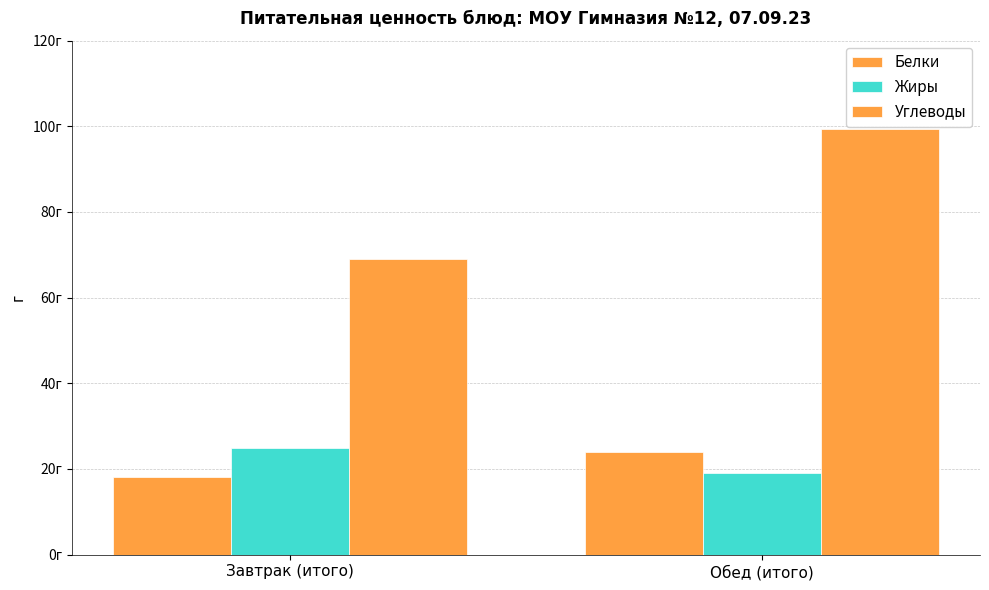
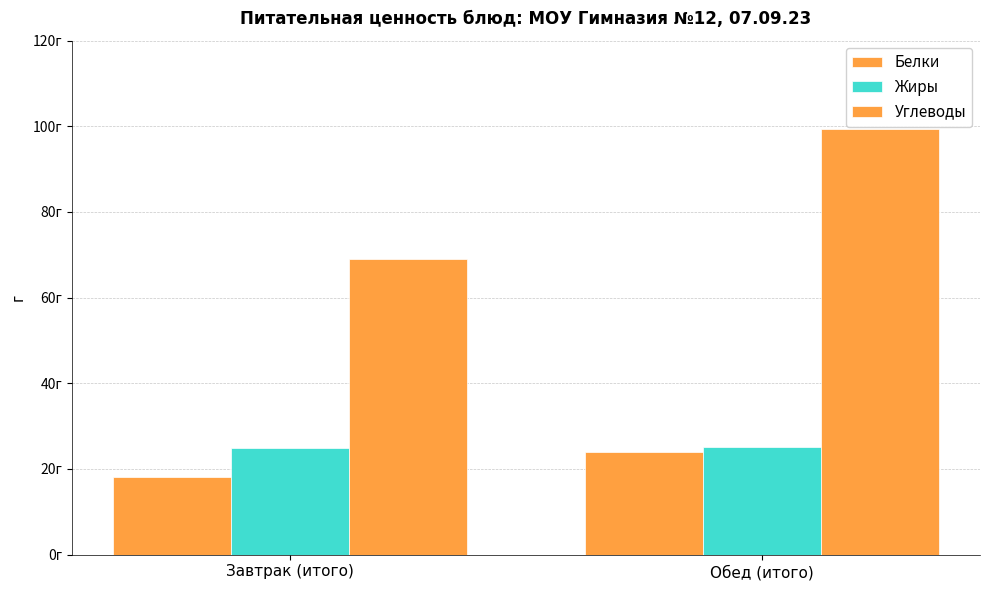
Жиры, Обед (итого): 19г -> 25г
